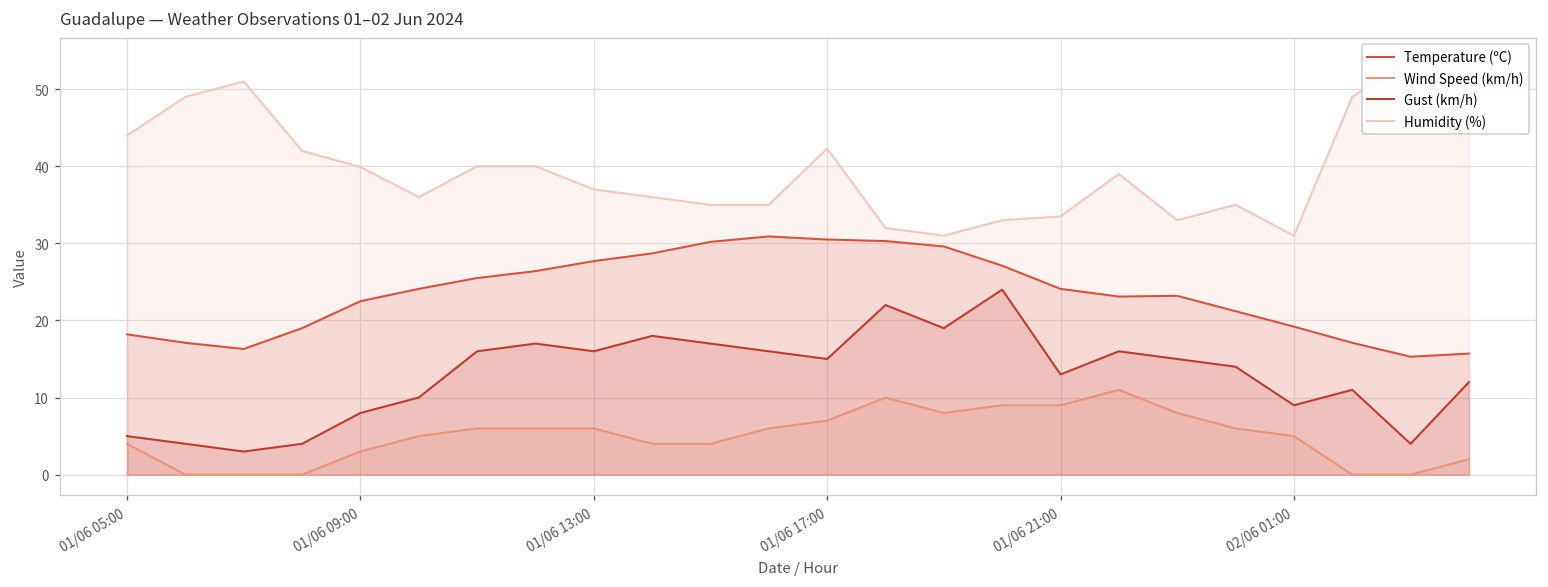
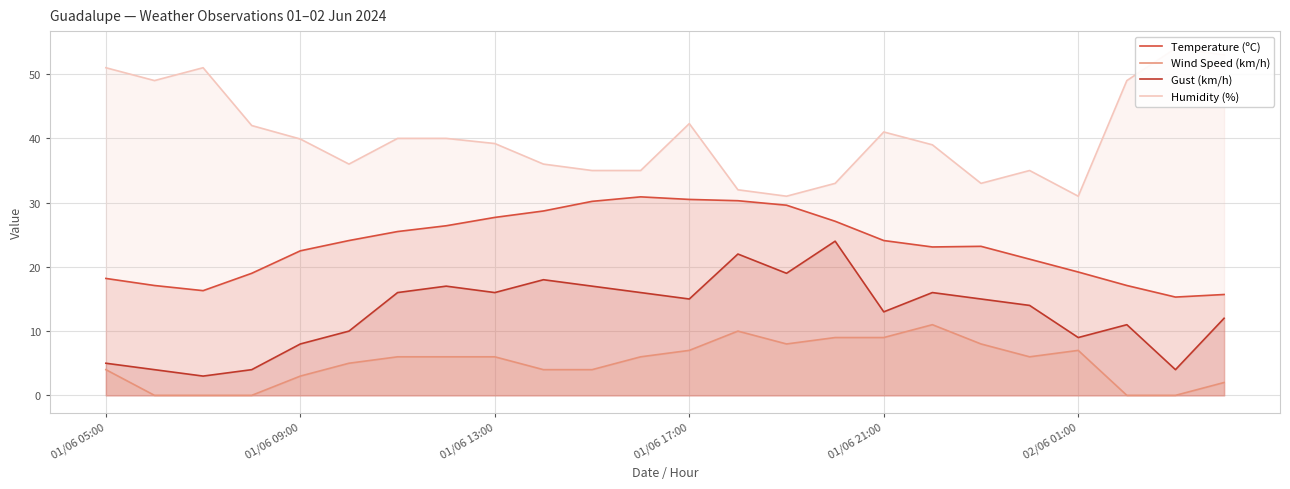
Humidity (%), 01/06 05:00: 44 -> 51
Humidity (%), 01/06 13:00: 37 -> 39
Humidity (%), 01/06 21:00: 34 -> 41
Wind Speed (km/h), 02/06 01:00: 5 -> 7
